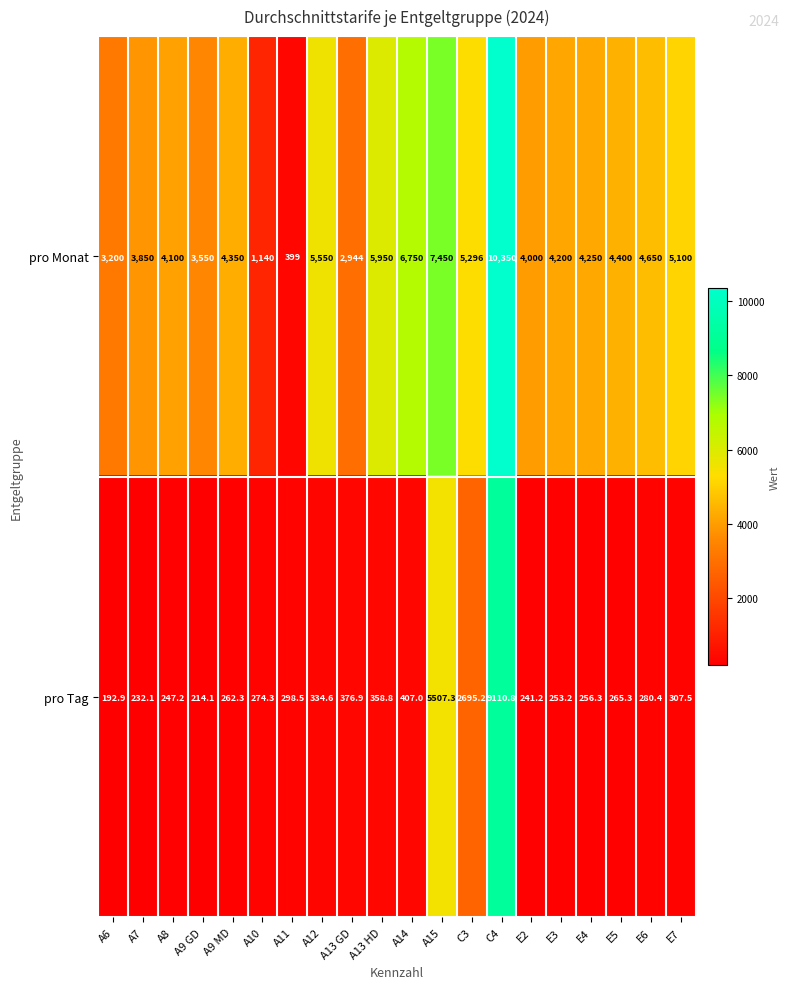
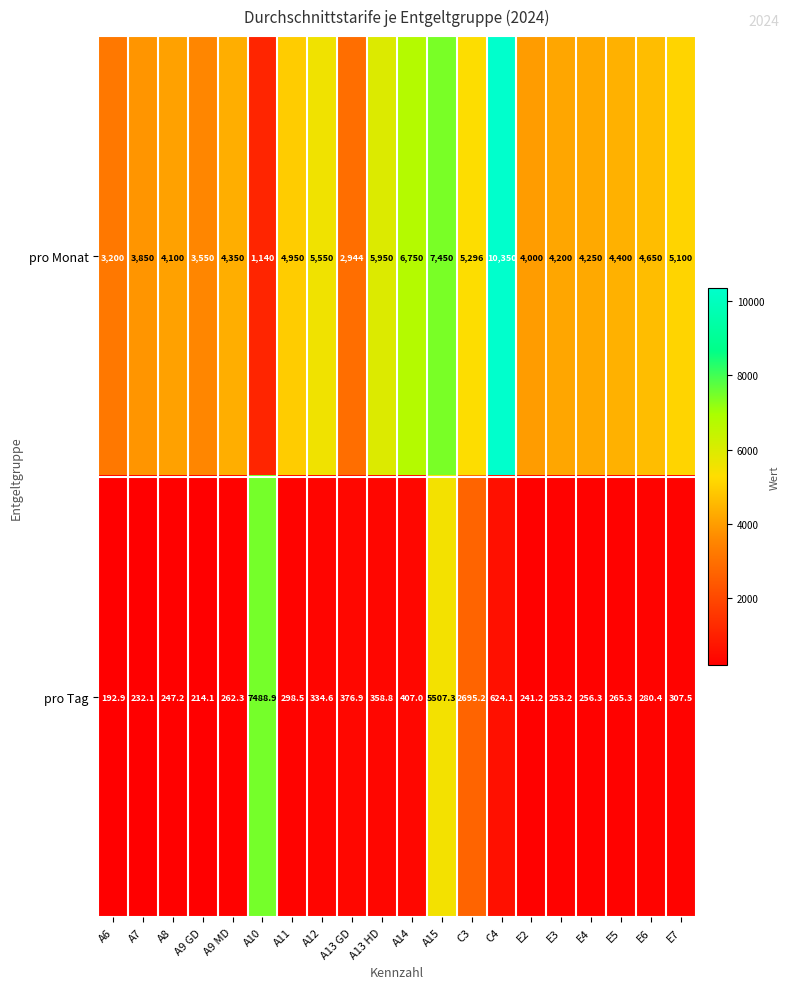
pro Monat, A11: 399 -> 4,950
pro Tag, A10: 274.3 -> 7488.9
pro Tag, C4: 9110.8 -> 624.1
